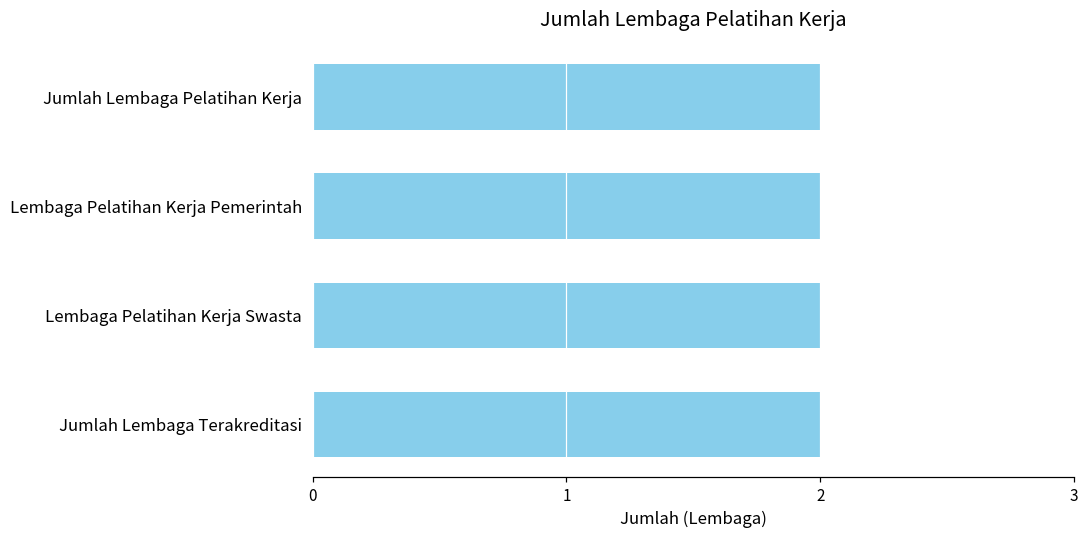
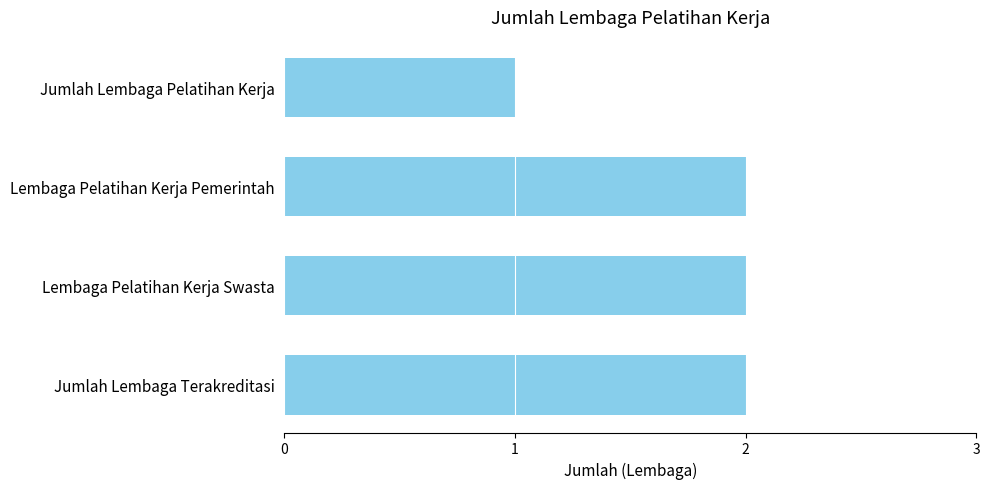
Jumlah Lembaga Pelatihan Kerja: 2 -> 1
